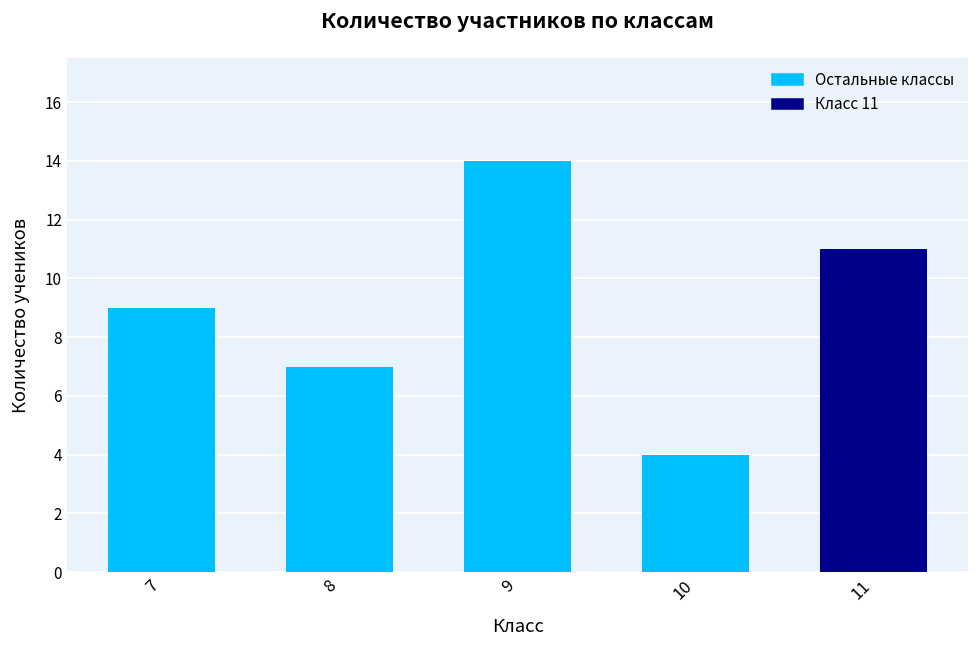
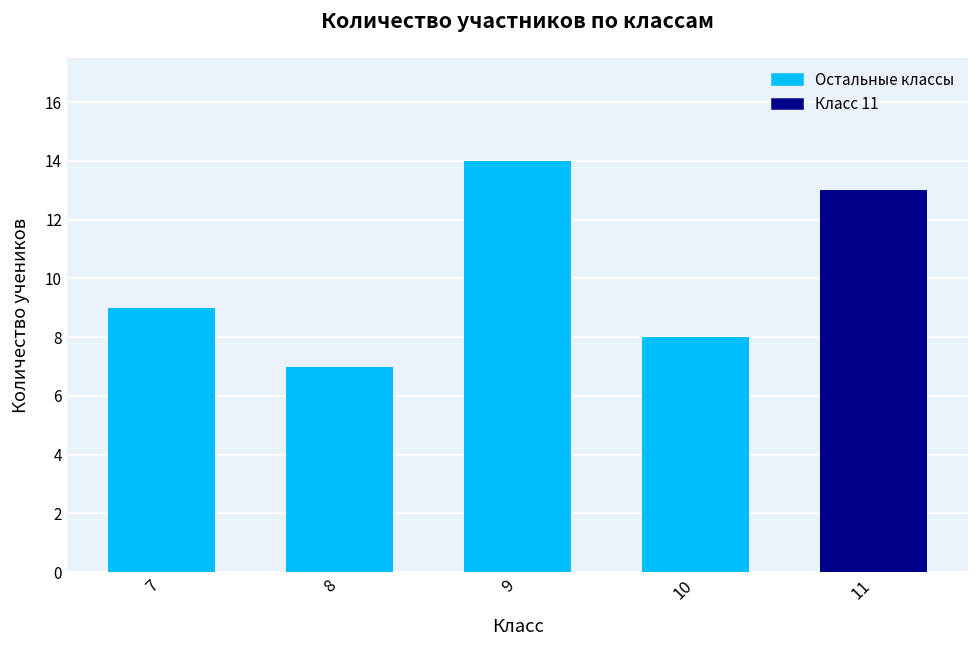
10: 4 -> 8
11: 11 -> 13
